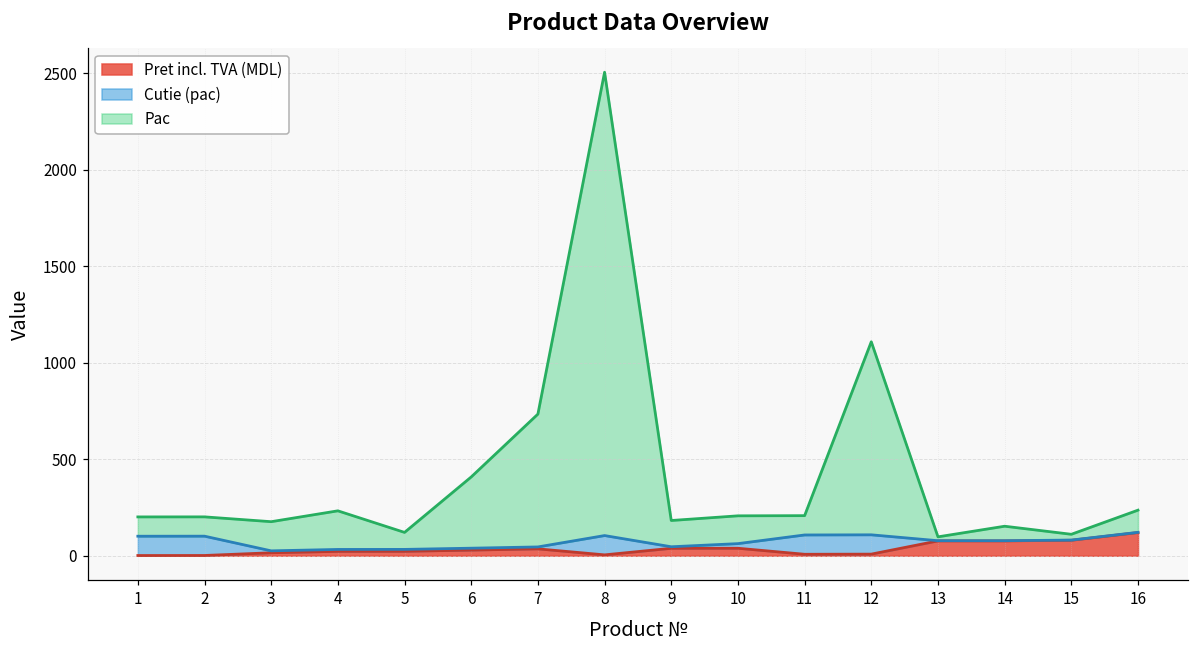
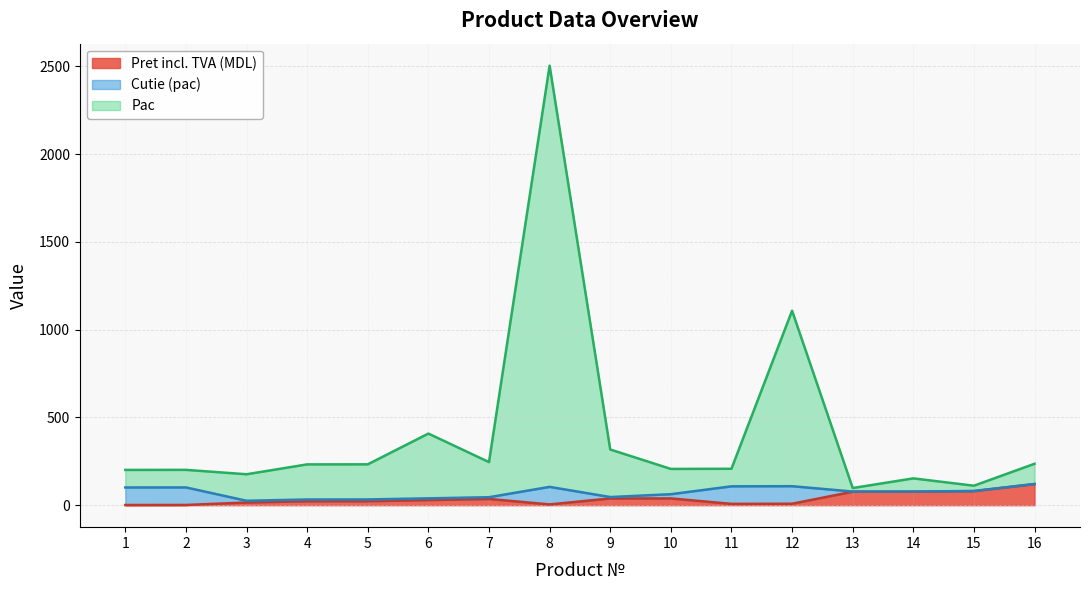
Pac, 5: 90 -> 200
Pac, 7: 690 -> 200
Pac, 9: 140 -> 270
